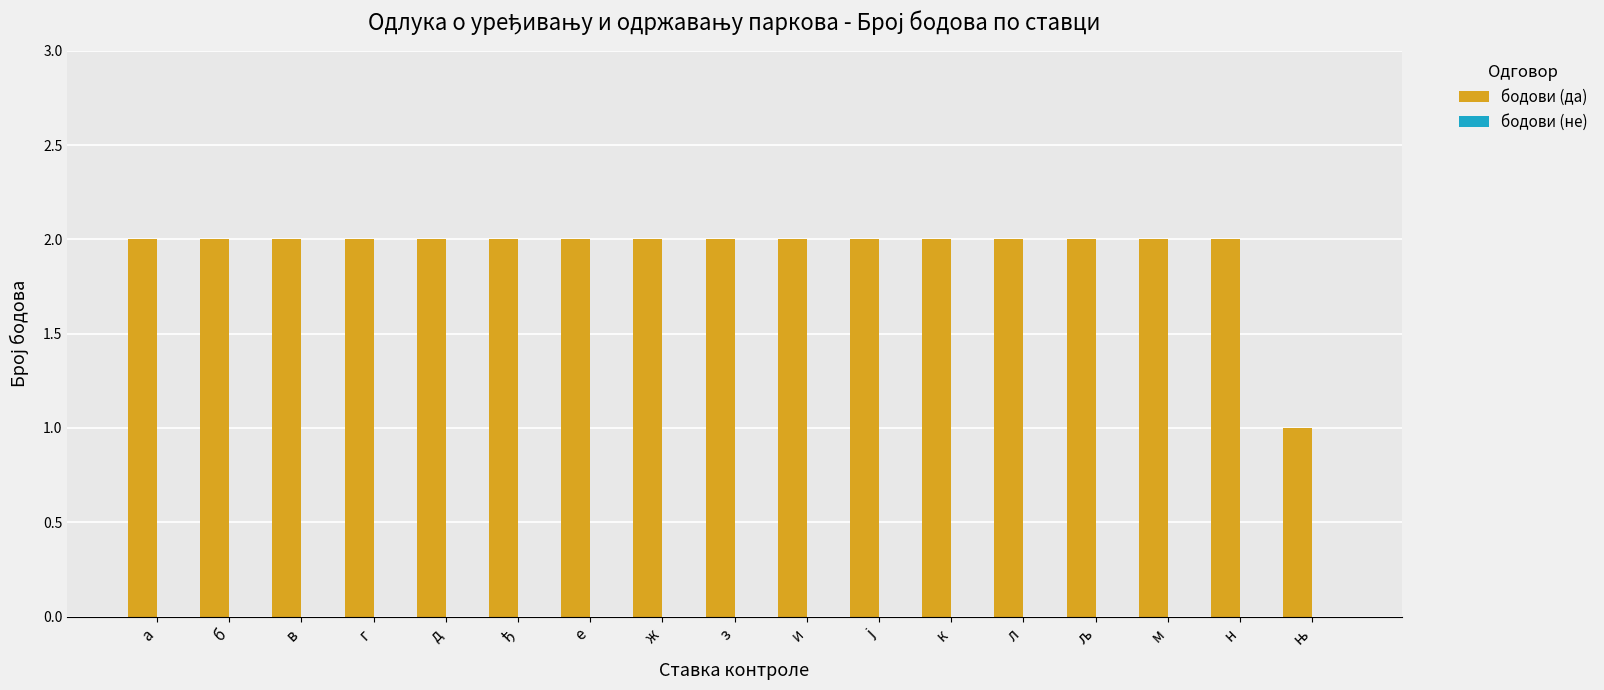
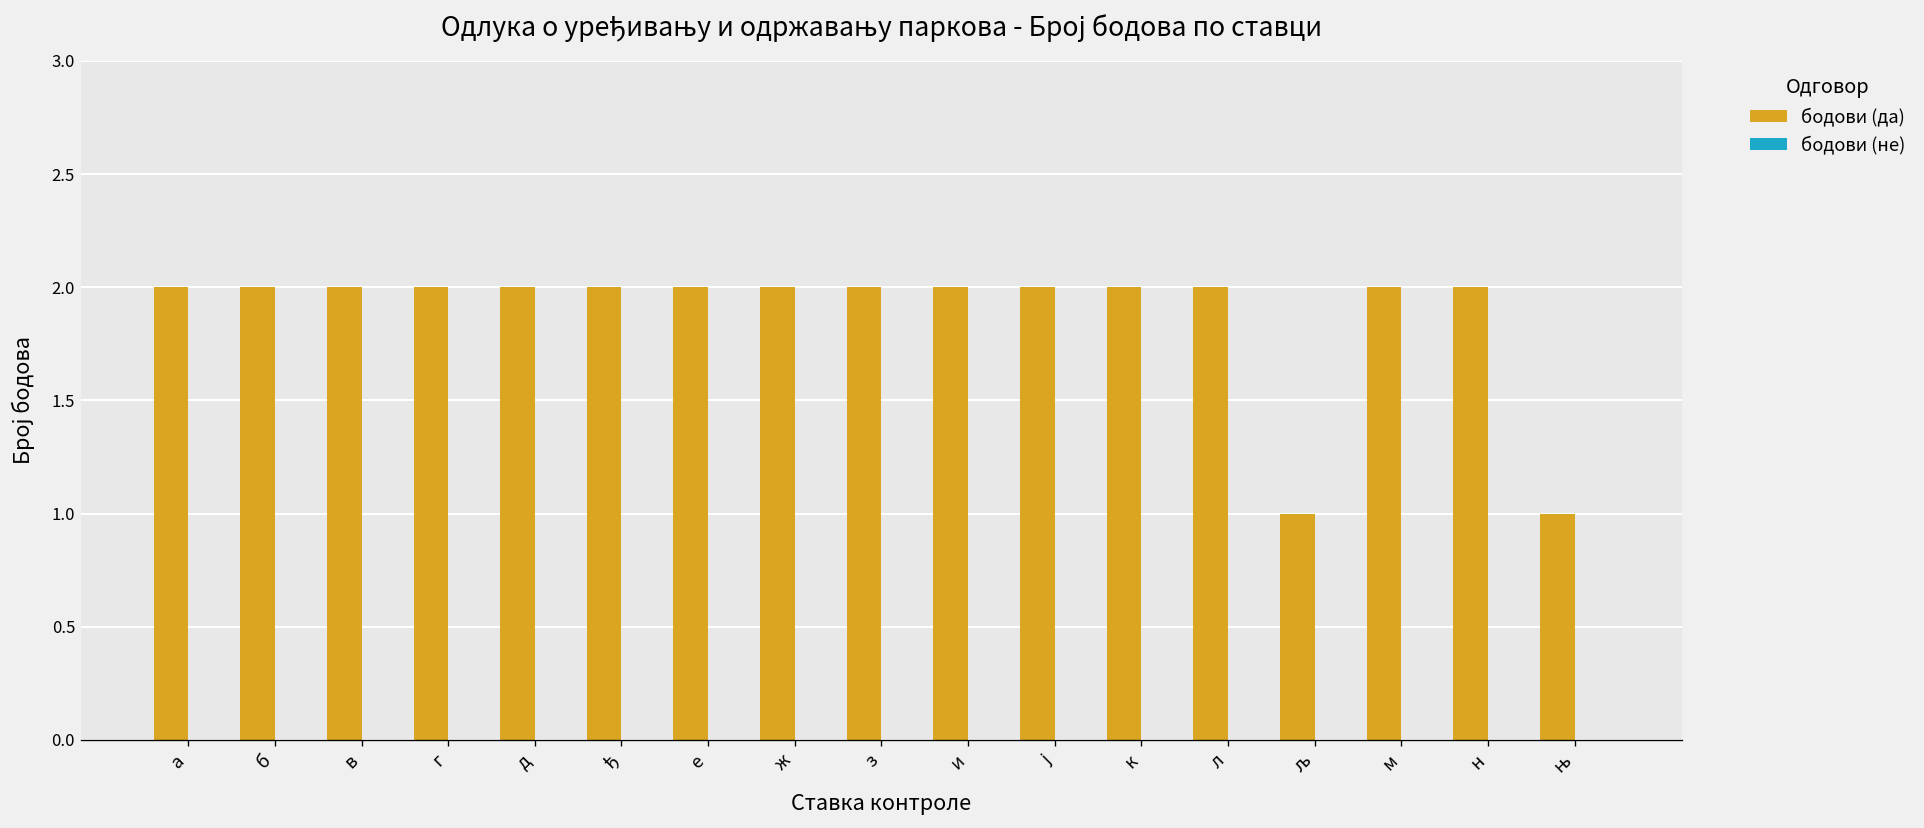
бодови (да), љ: 2 -> 1
